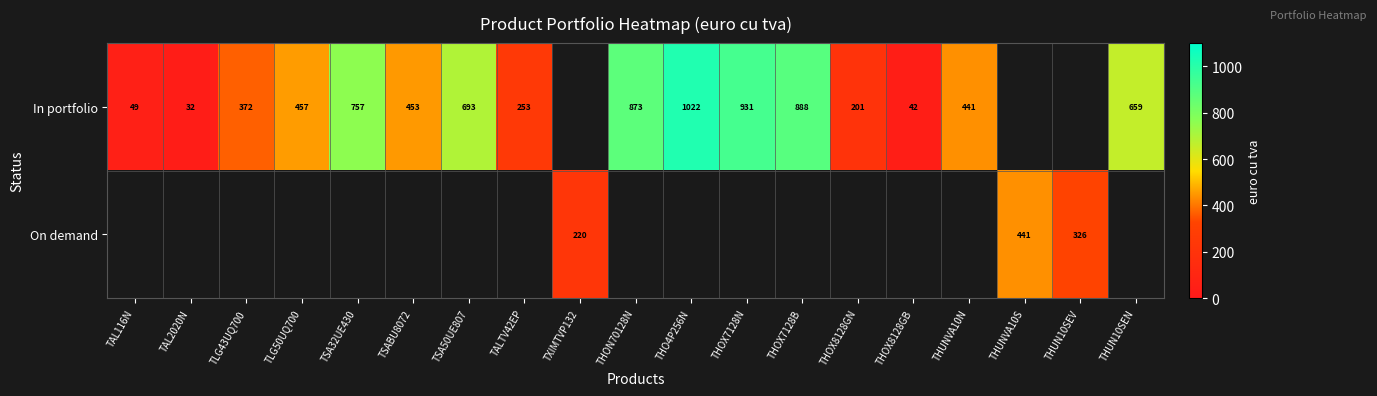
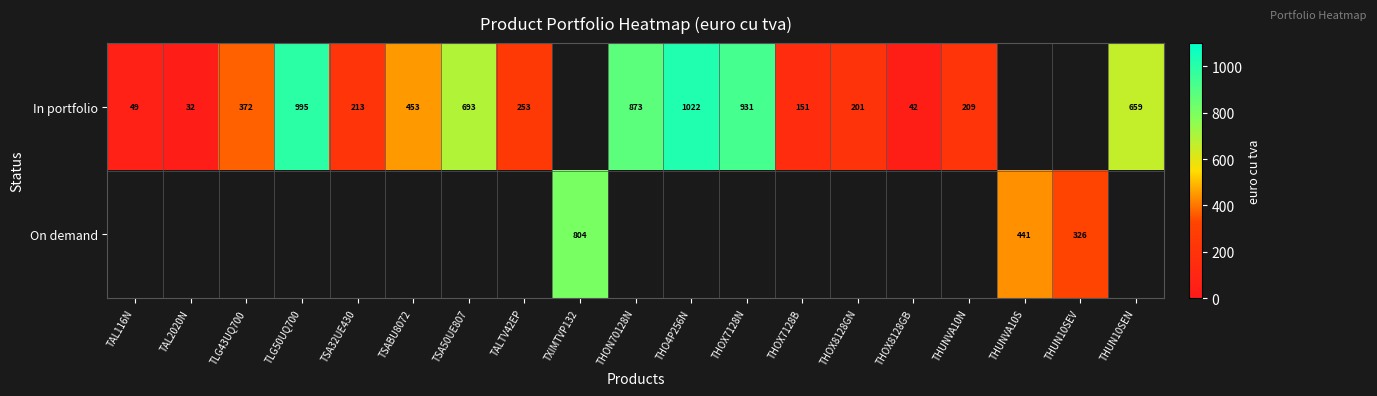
In portfolio, TLG50UQ700: 457 -> 995
In portfolio, TSA32UE430: 757 -> 213
In portfolio, THOX7128B: 888 -> 151
In portfolio, THUNVA10N: 441 -> 209
On demand, TXIMTVP132: 220 -> 804
